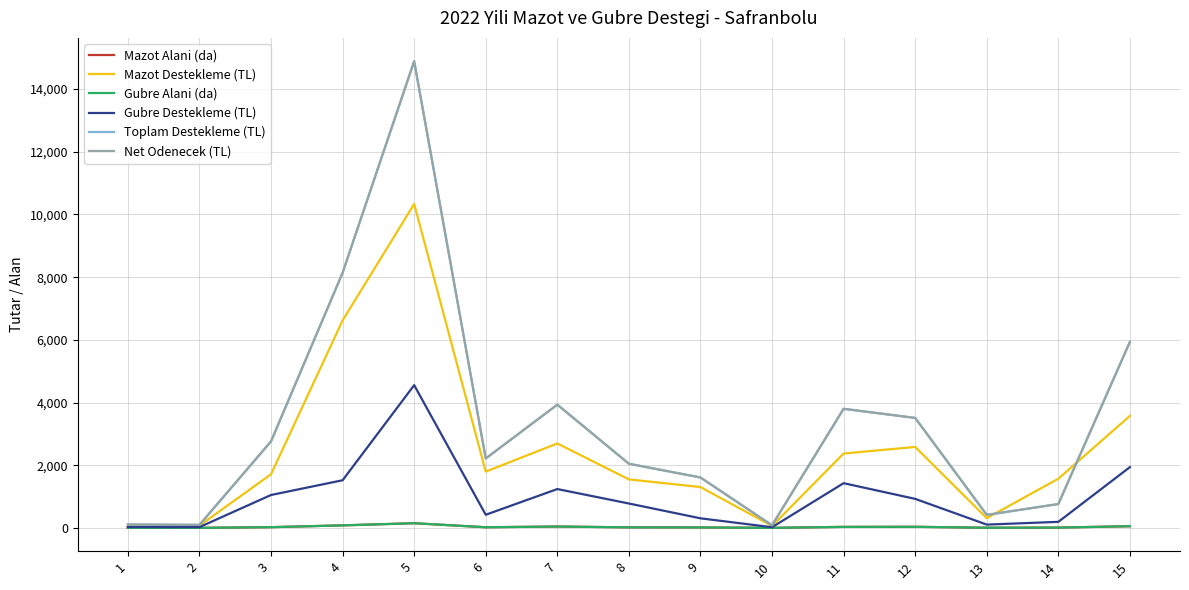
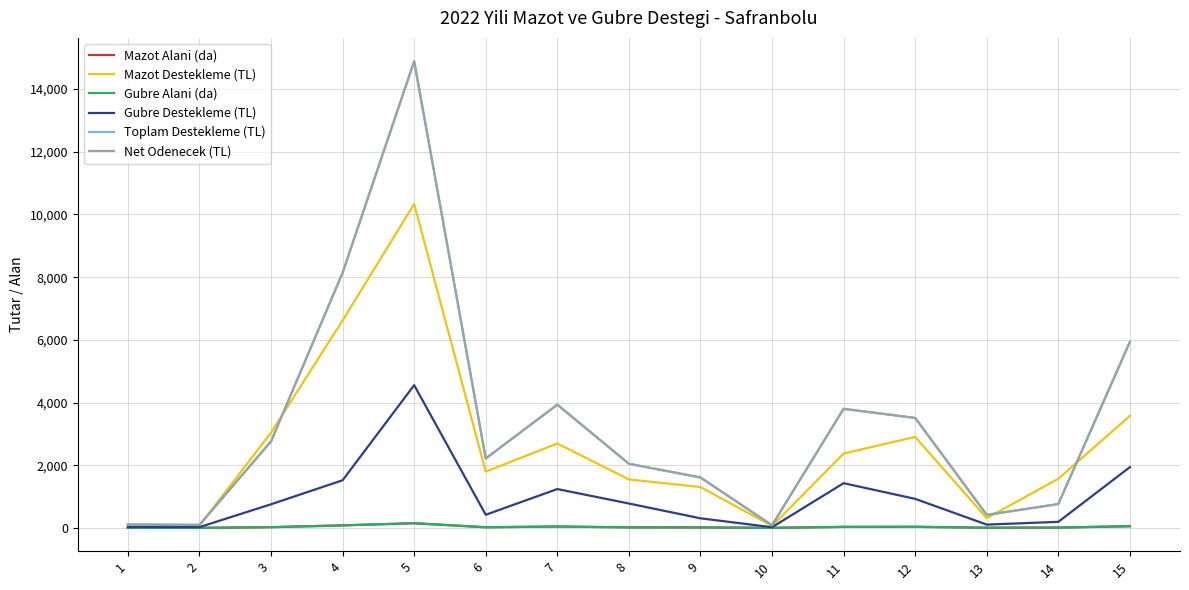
Mazot Destekleme (TL), 3: 1,700 -> 3,000
Gubre Destekleme (TL), 3: 1,000 -> 800
Mazot Destekleme (TL), 12: 2,600 -> 2,900
